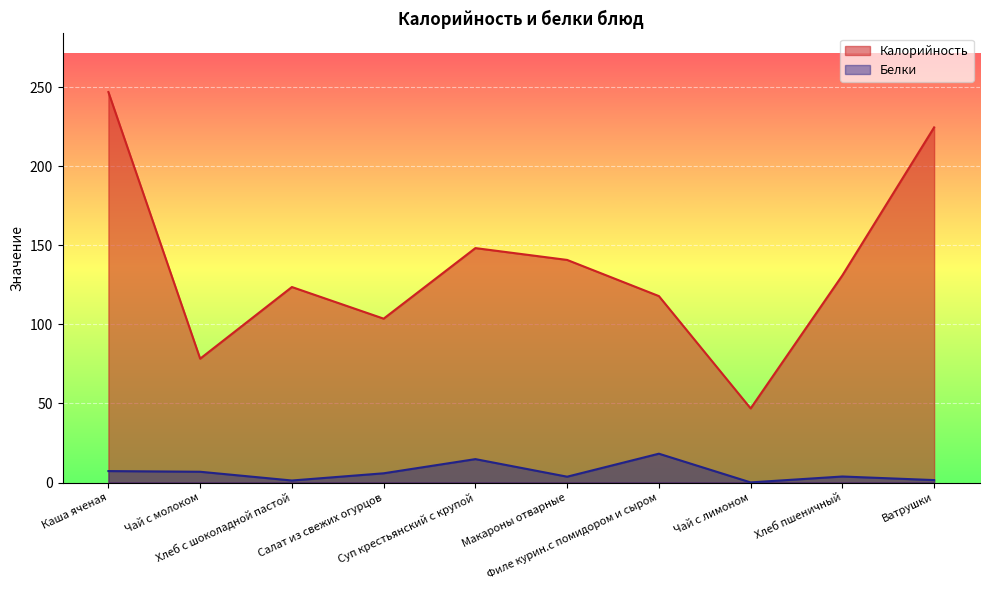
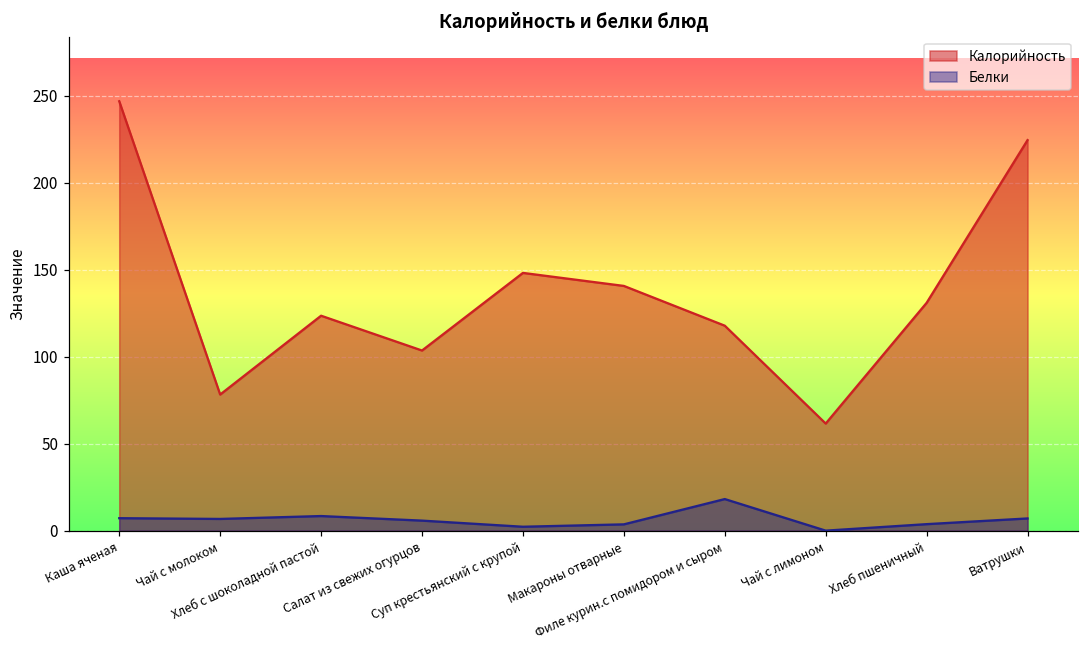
Белки, Хлеб с шоколадной пастой: 1 -> 8
Белки, Суп крестьянский с крупой: 15 -> 2
Калорийность, Чай с лимоном: 47 -> 62
Белки, Ватрушки: 2 -> 7
